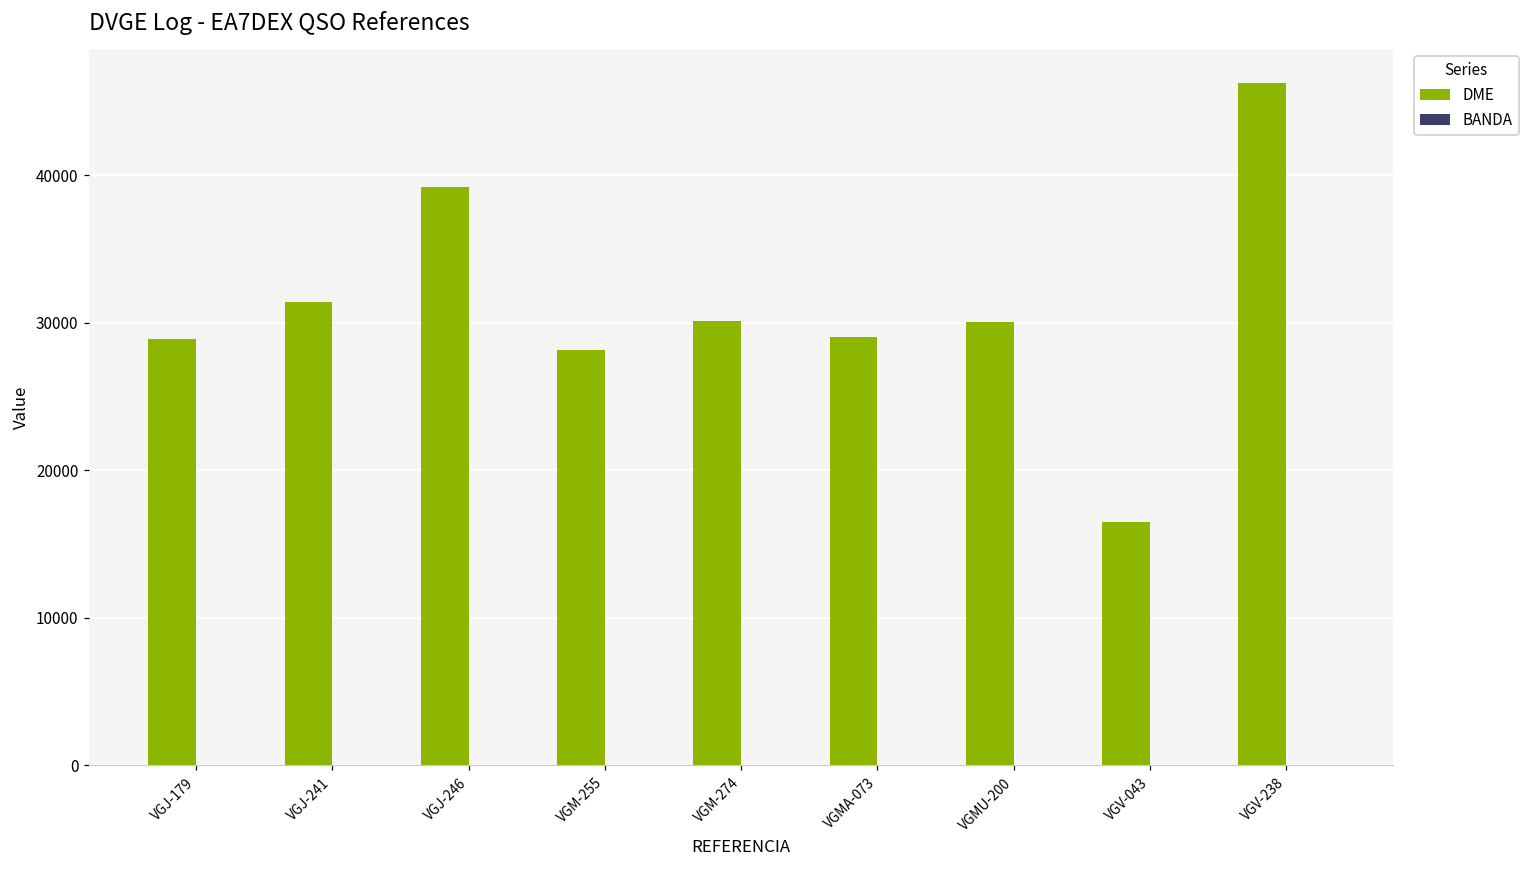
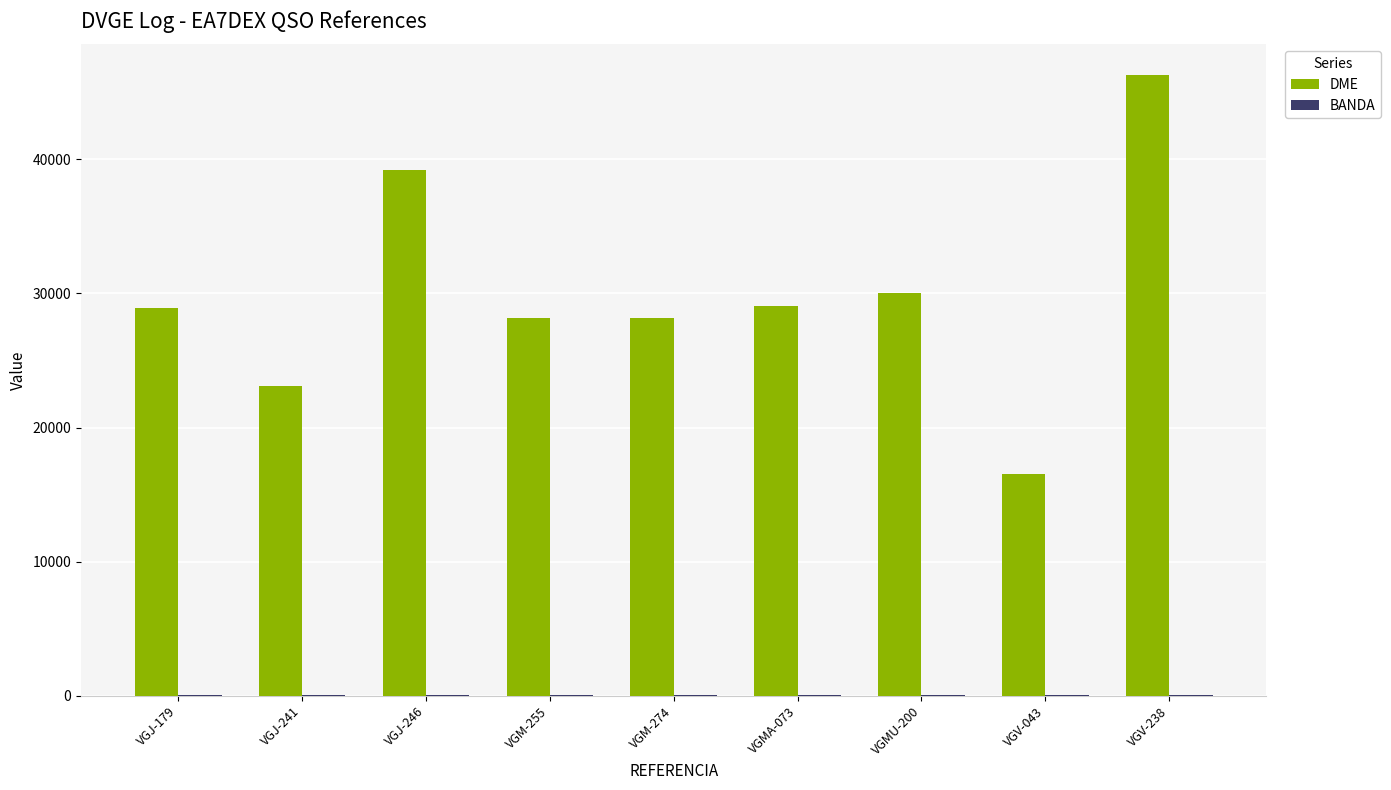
DME, VGJ-241: 31400 -> 23100
DME, VGM-274: 30100 -> 28200
